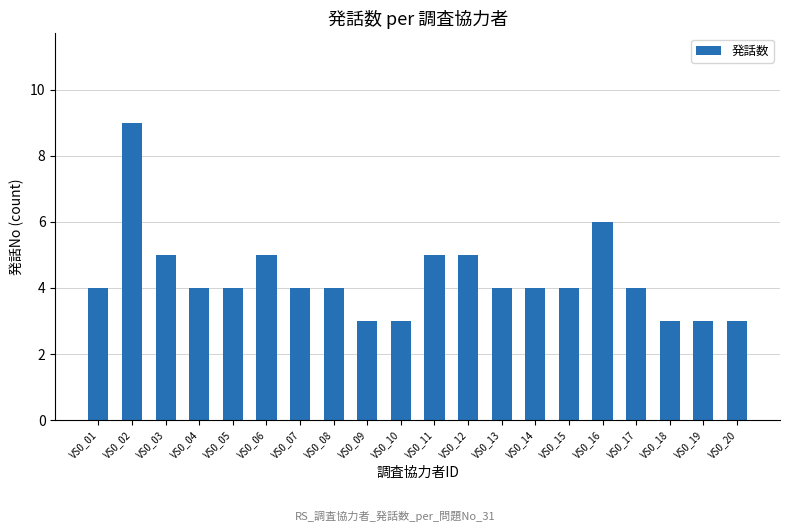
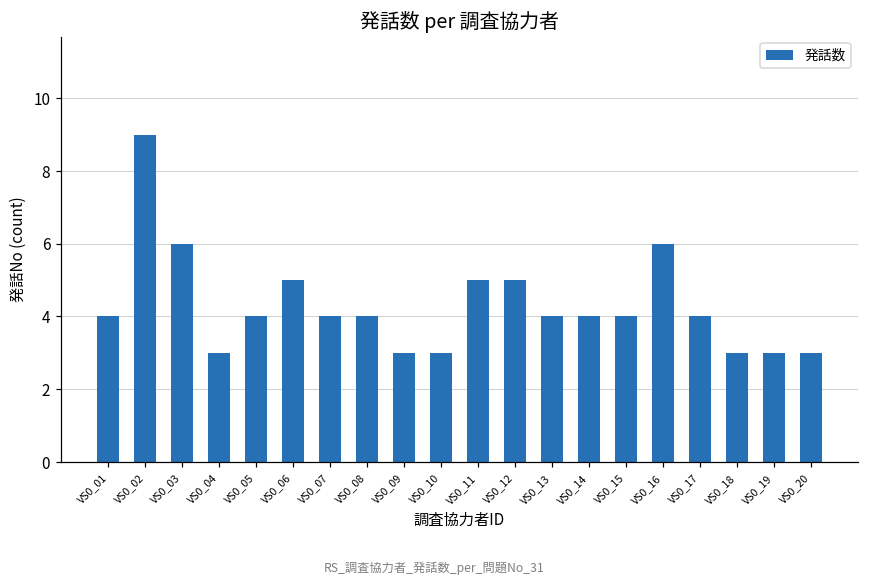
VS0_03: 5 -> 6
VS0_04: 4 -> 3
